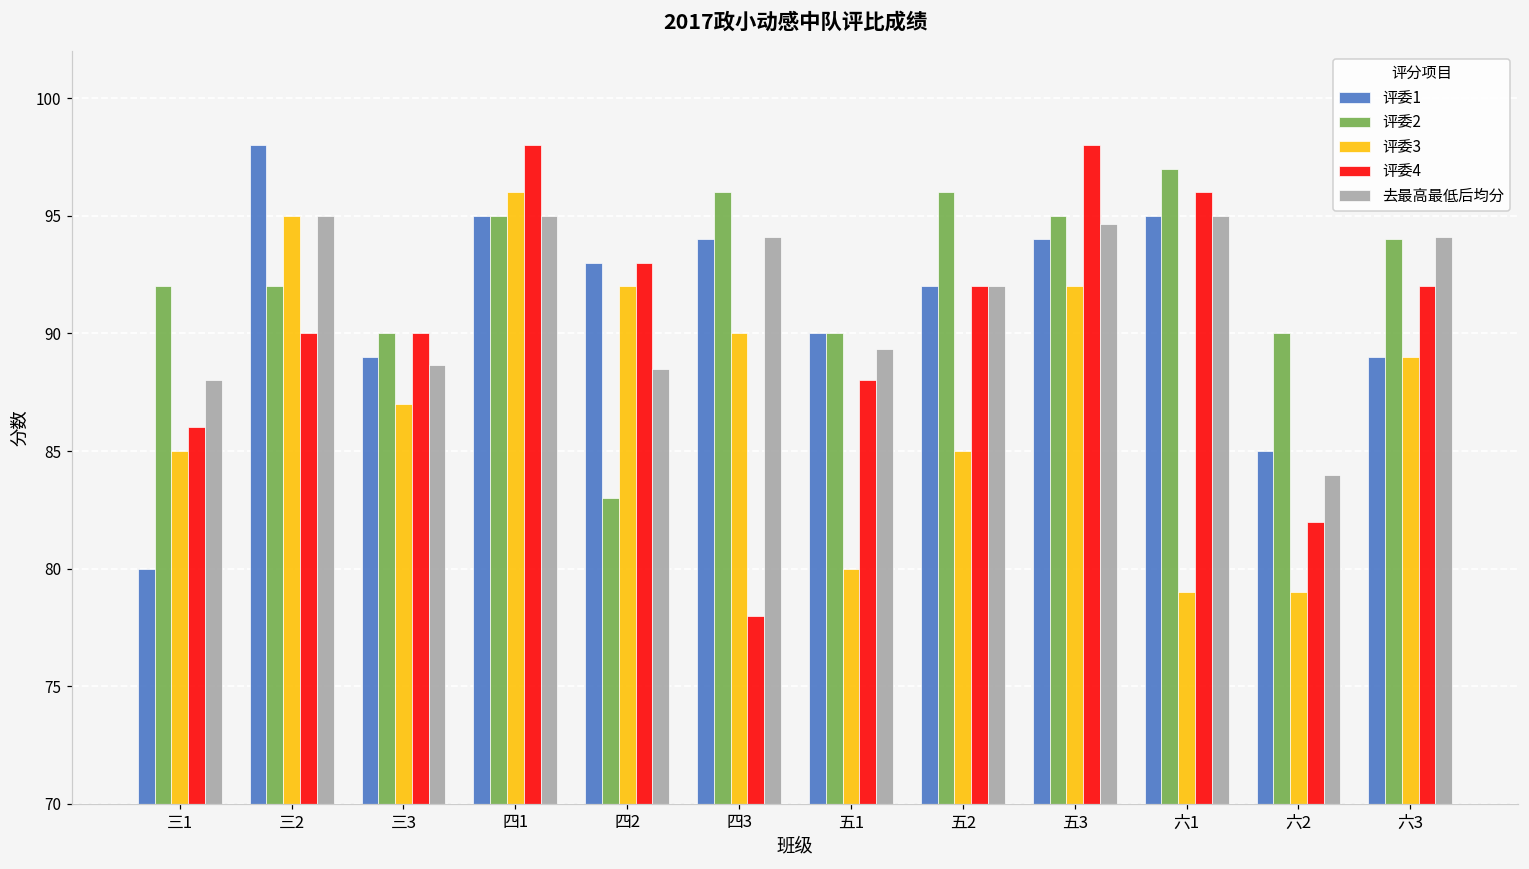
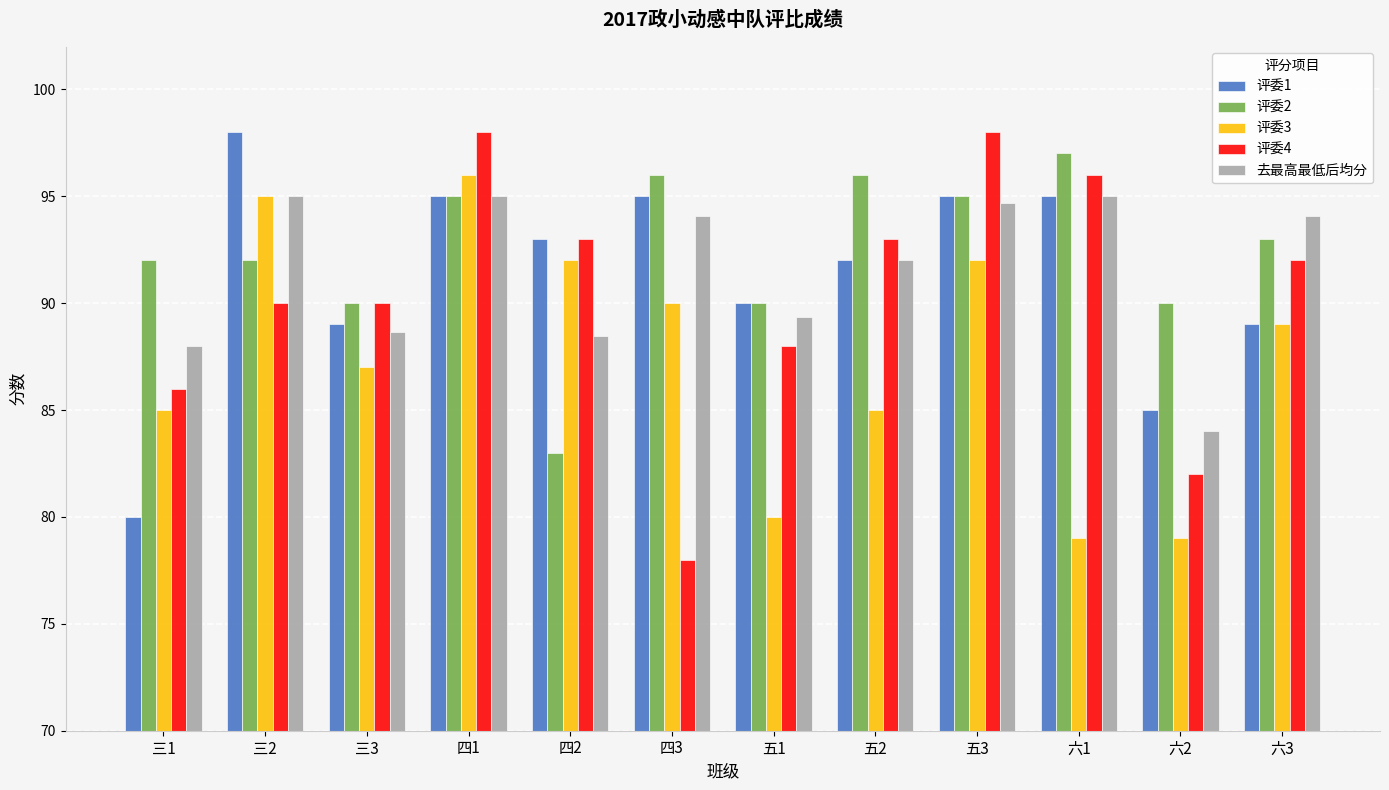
评委1, 四3: 94 -> 95
评委4, 五2: 92 -> 93
评委1, 五3: 94 -> 95
评委2, 六3: 94 -> 93
